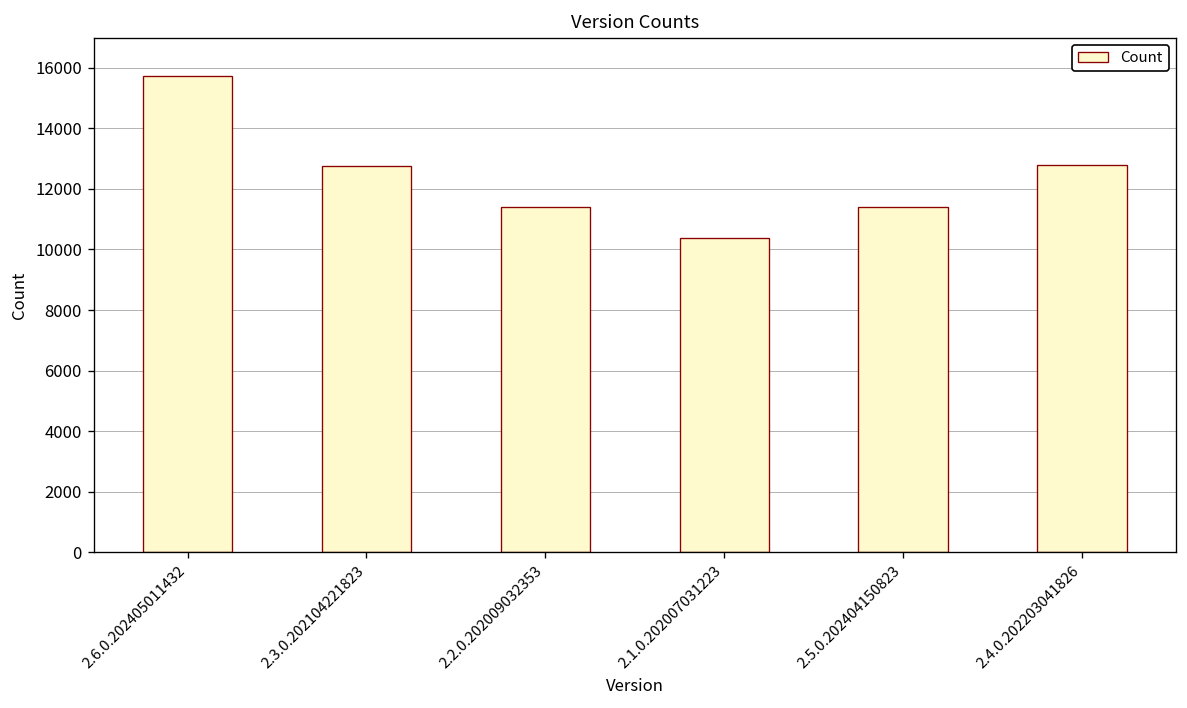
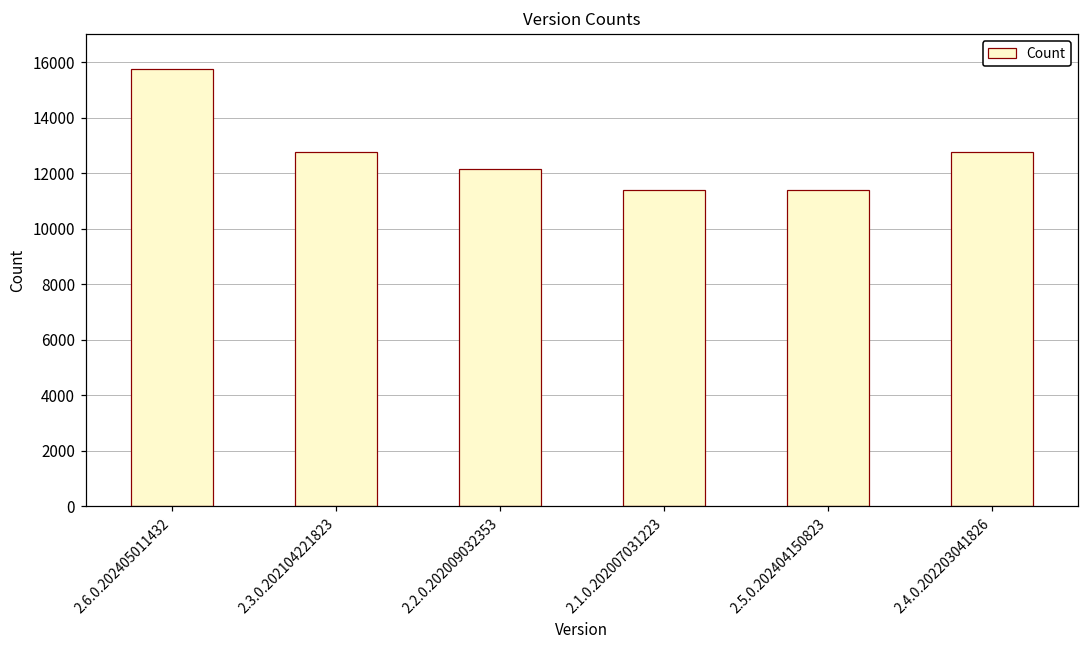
2.2.0.202009032353: 11400 -> 12200
2.1.0.202007031223: 10400 -> 11400
